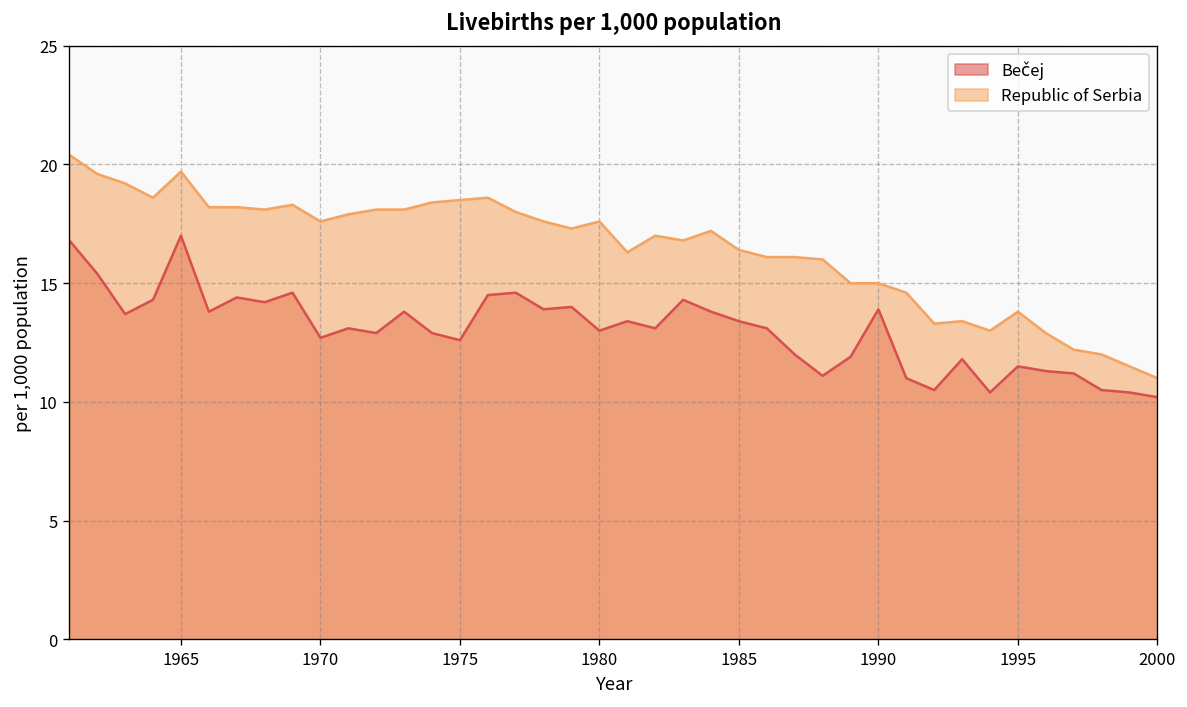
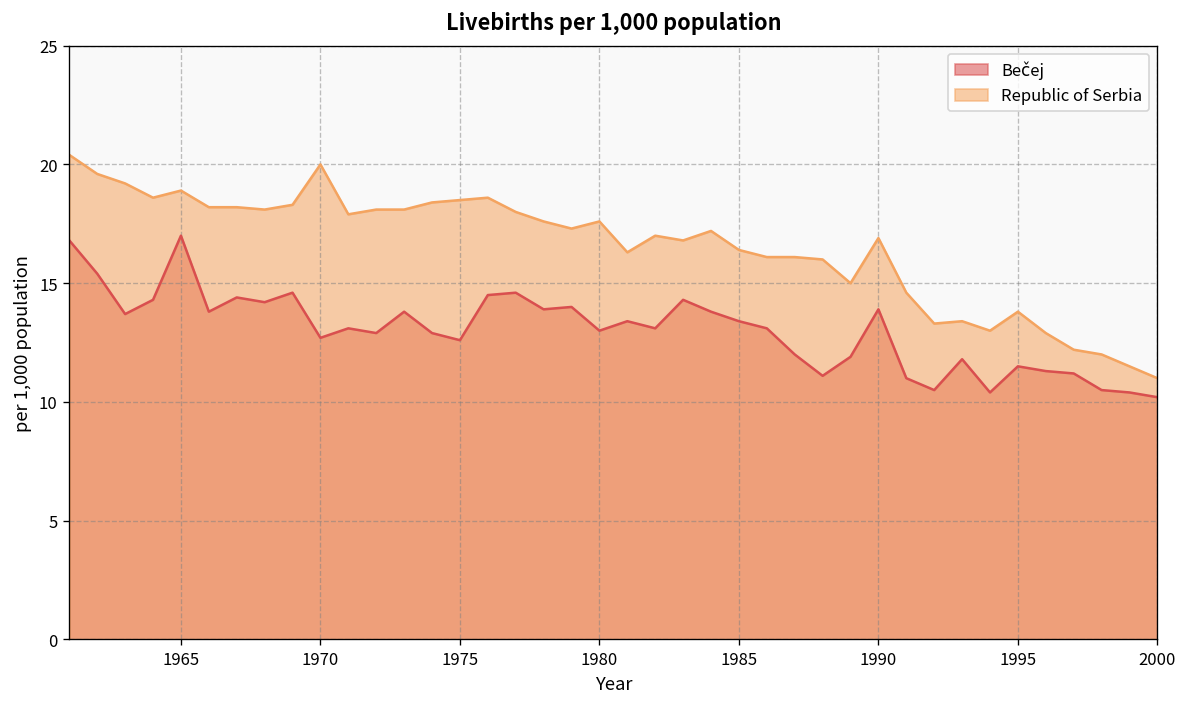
Republic of Serbia, 1965: 19.7 -> 18.9
Republic of Serbia, 1970: 17.6 -> 20.0
Republic of Serbia, 1990: 15.0 -> 16.9
